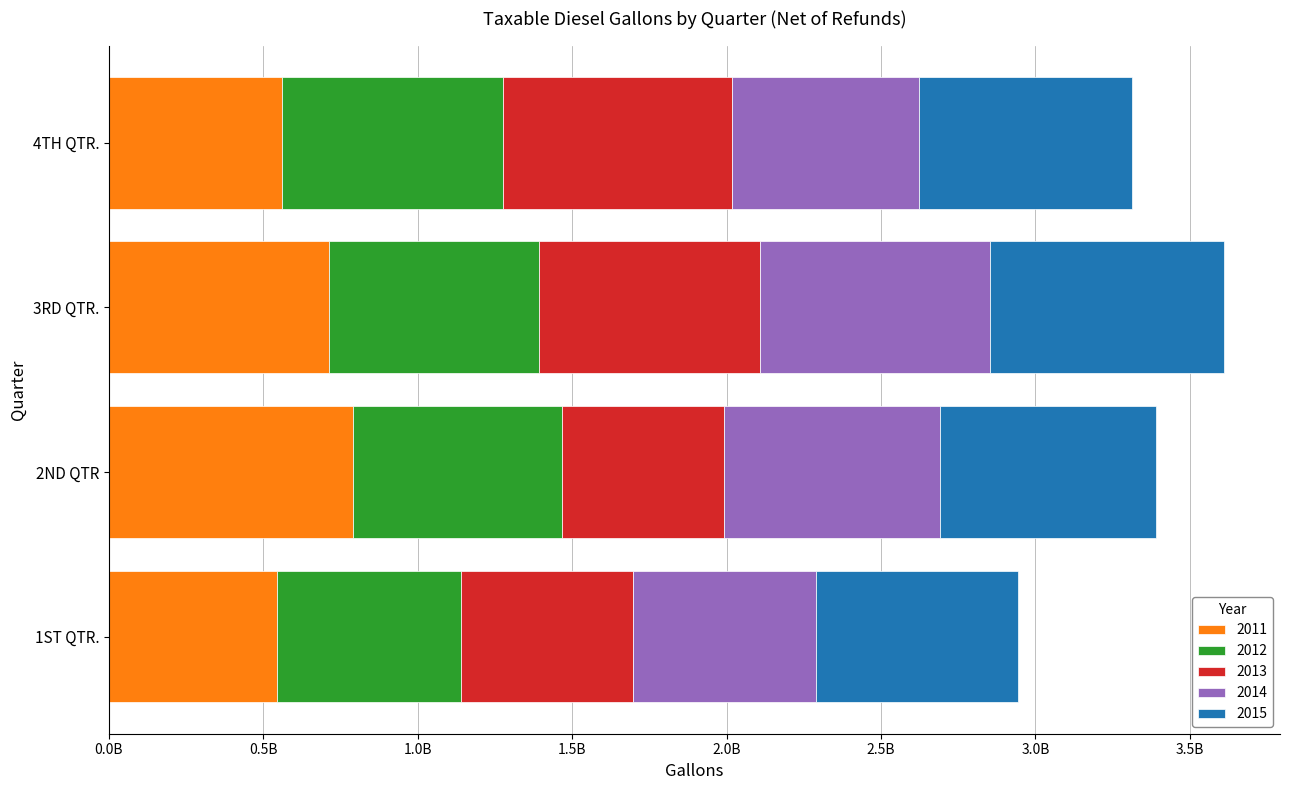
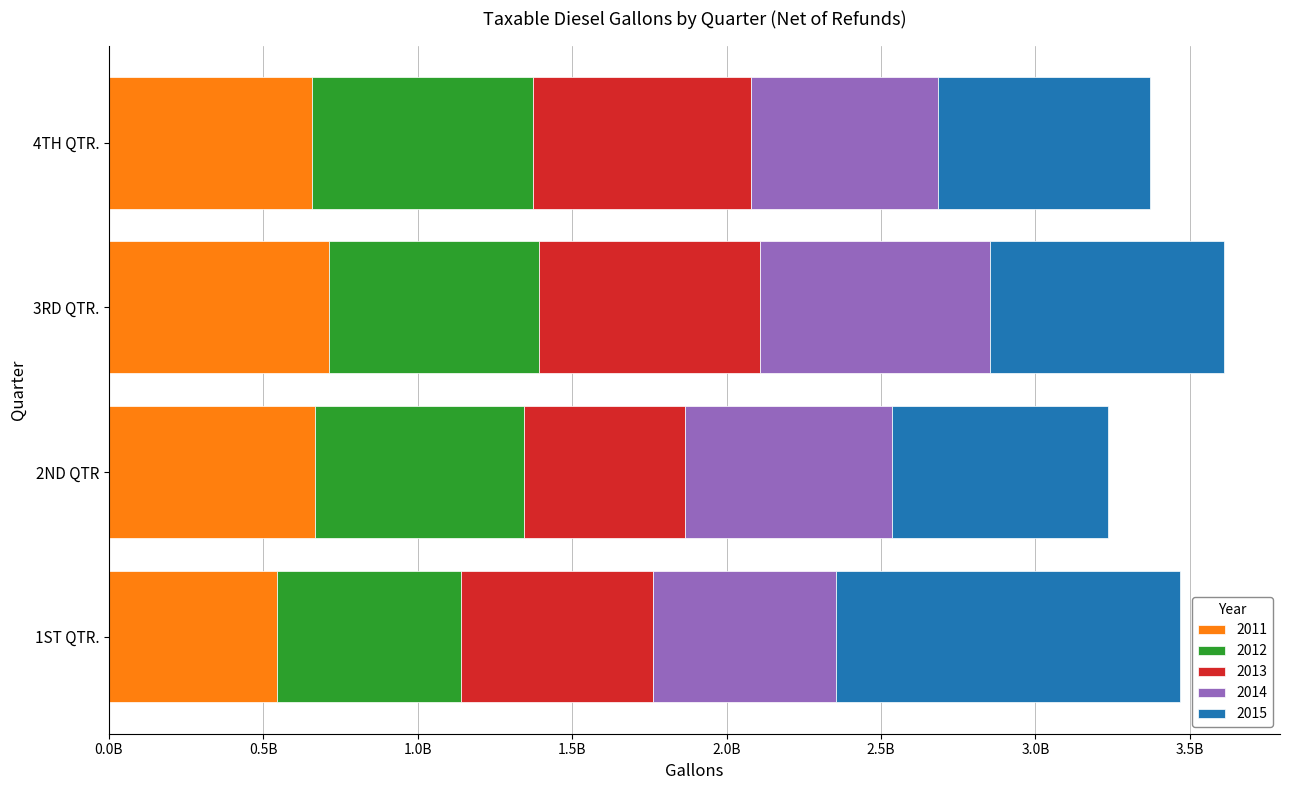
2011, 4TH QTR.: 560000000 -> 660000000
2013, 4TH QTR.: 740000000 -> 710000000
2011, 2ND QTR: 790000000 -> 670000000
2014, 2ND QTR: 700000000 -> 670000000
2013, 1ST QTR.: 560000000 -> 620000000
2015, 1ST QTR.: 650000000 -> 1110000000
